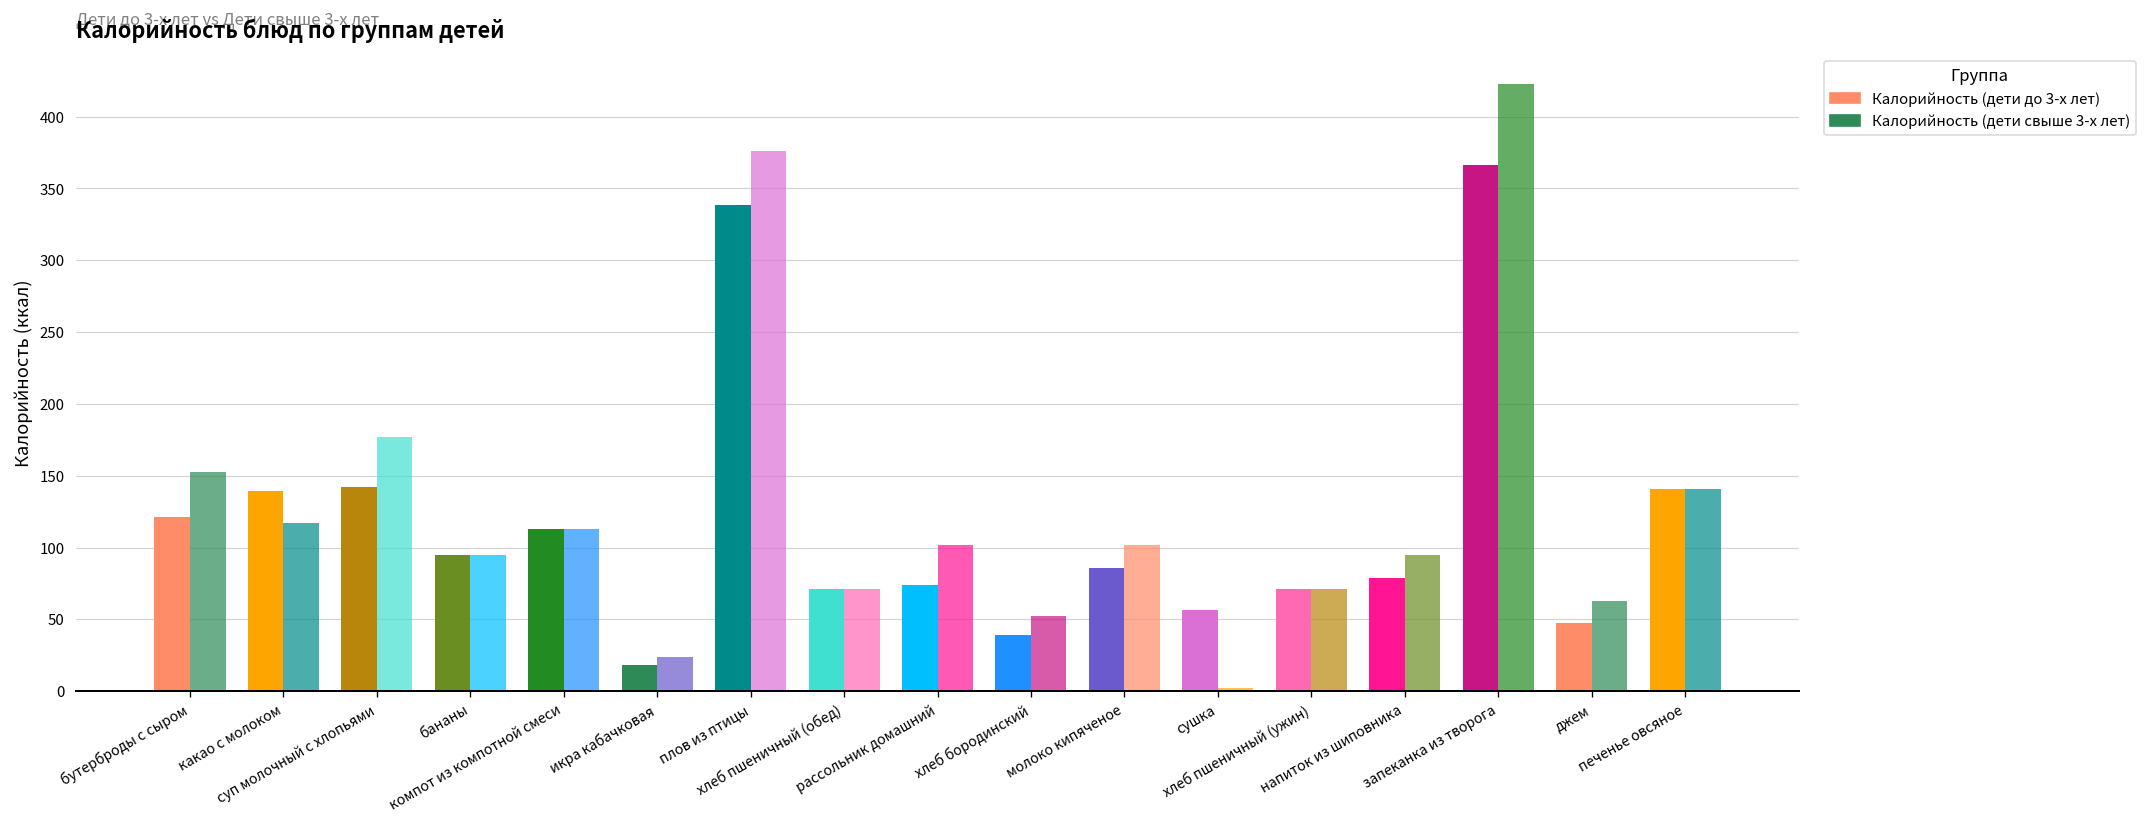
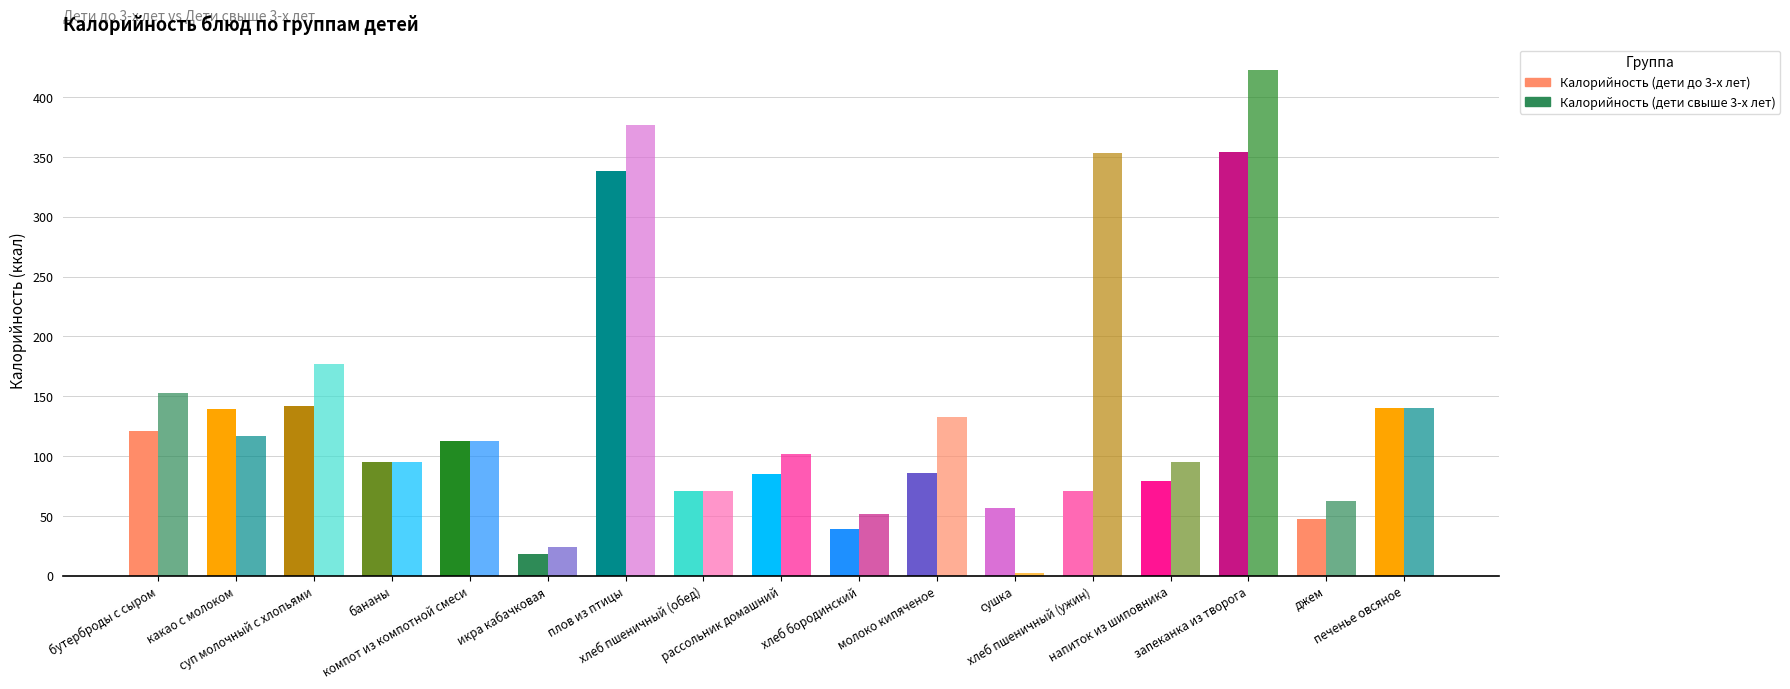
Калорийность (дети до 3-х лет), рассольник домашний: 74 -> 85
Калорийность (дети свыше 3-х лет), молоко кипяченое: 102 -> 133
Калорийность (дети свыше 3-х лет), хлеб пшеничный (ужин): 71 -> 353
Калорийность (дети до 3-х лет), запеканка из творога: 366 -> 354
